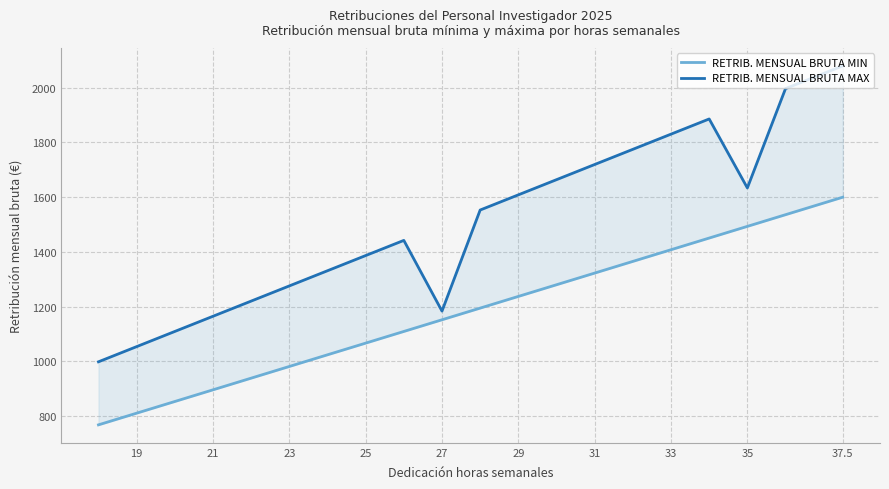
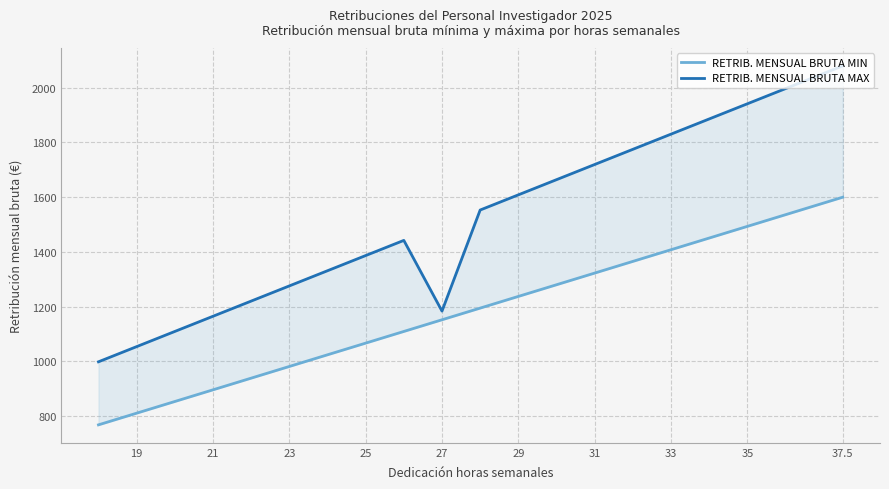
RETRIB. MENSUAL BRUTA MAX, 35: 1630 -> 1940
